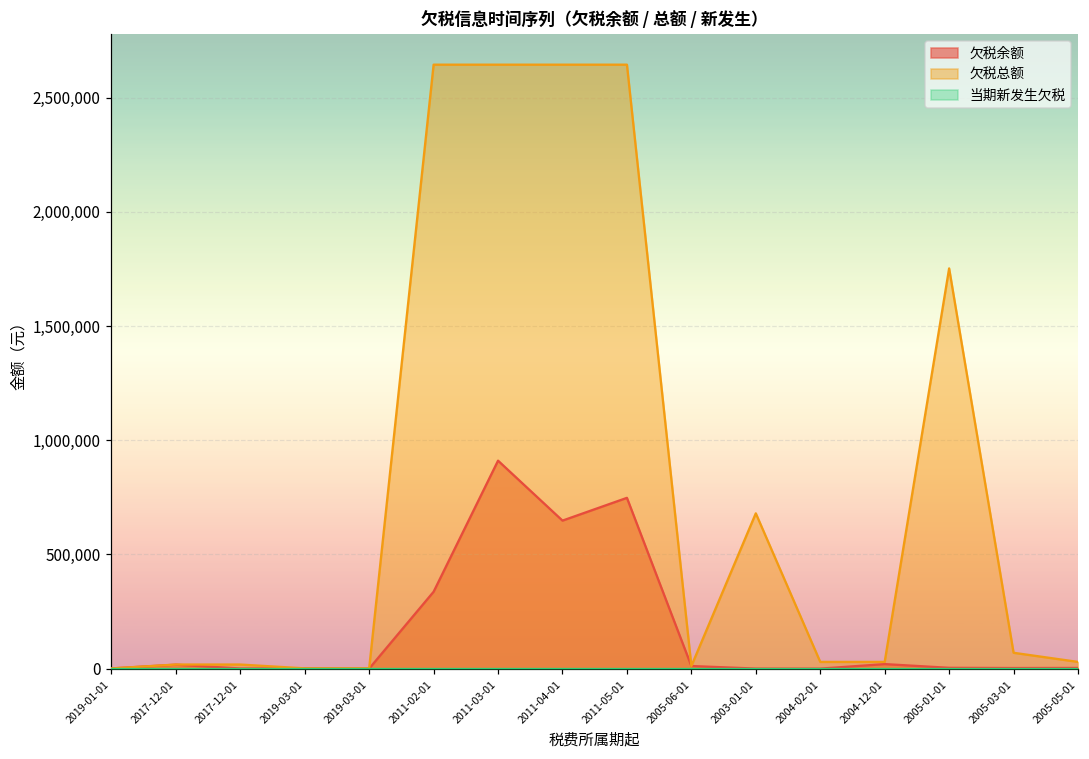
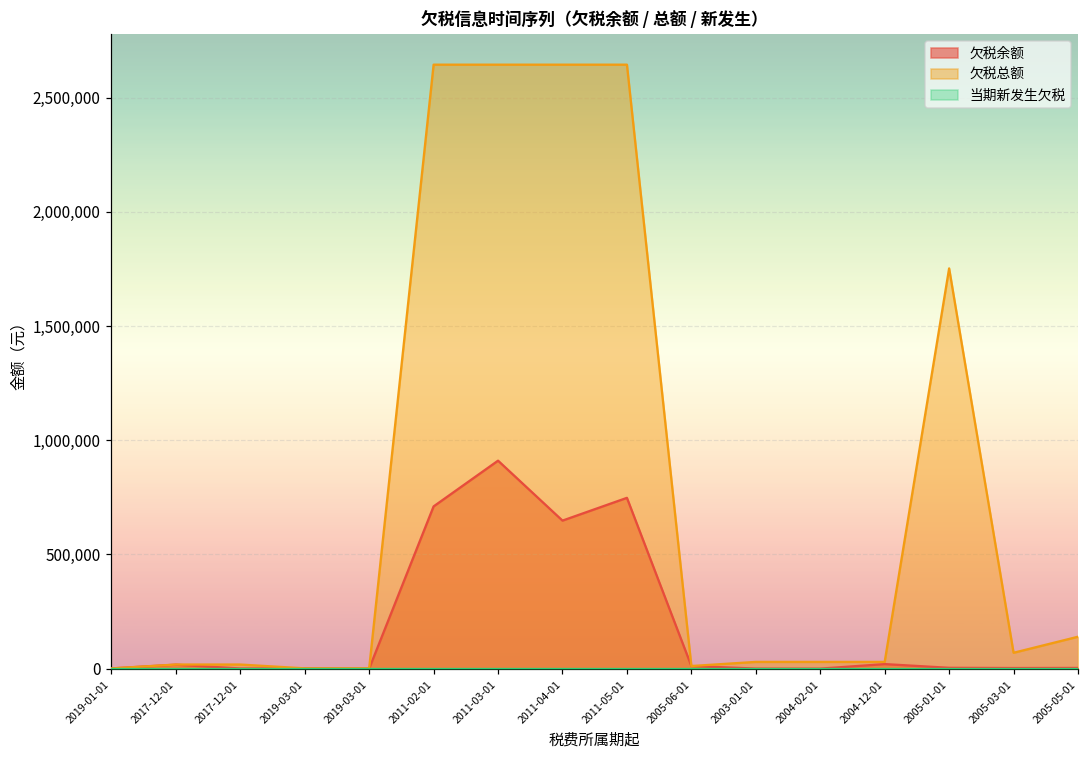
欠税余额, 2011-02-01: 340,000 -> 710,000
欠税总额, 2003-01-01: 680,000 -> 30,000
欠税总额, 2005-05-01: 30,000 -> 140,000
